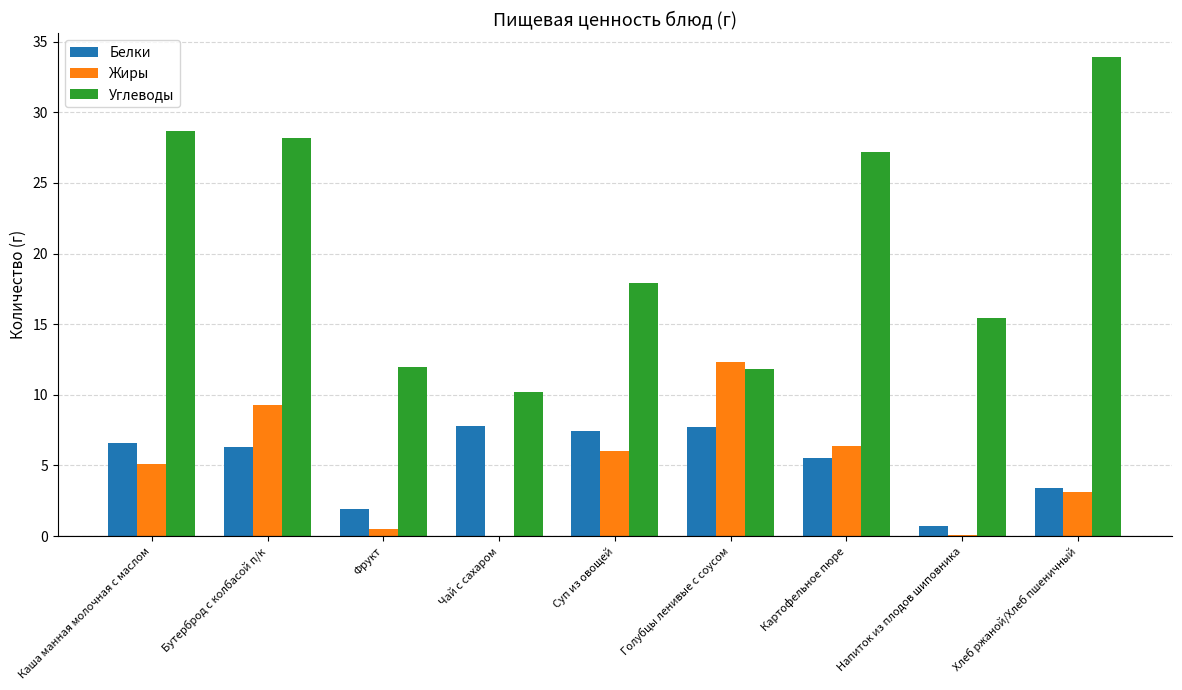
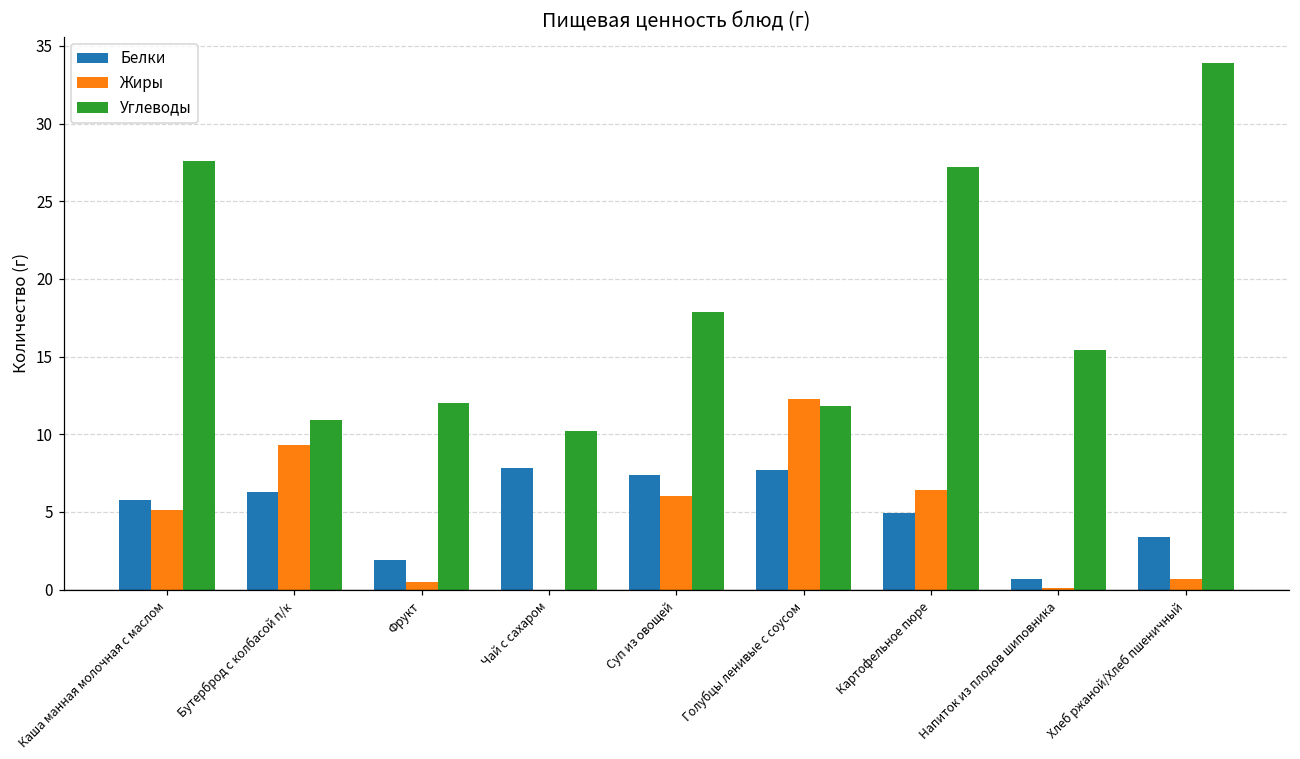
Белки, Каша манная молочная с маслом: 6.6 -> 5.8
Углеводы, Каша манная молочная с маслом: 28.7 -> 27.6
Углеводы, Бутерброд с колбасой п/к: 28.2 -> 10.9
Белки, Картофельное пюре: 5.5 -> 4.9
Жиры, Хлеб ржаной/Хлеб пшеничный: 3.1 -> 0.7
